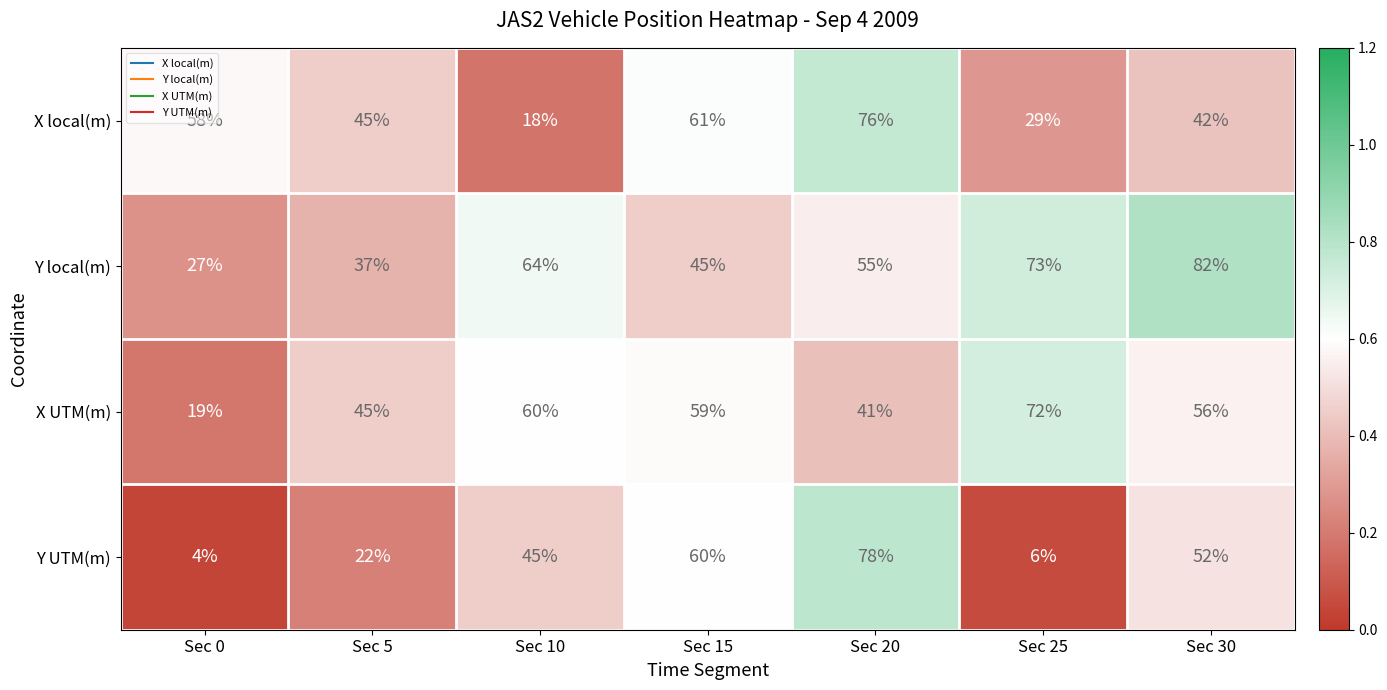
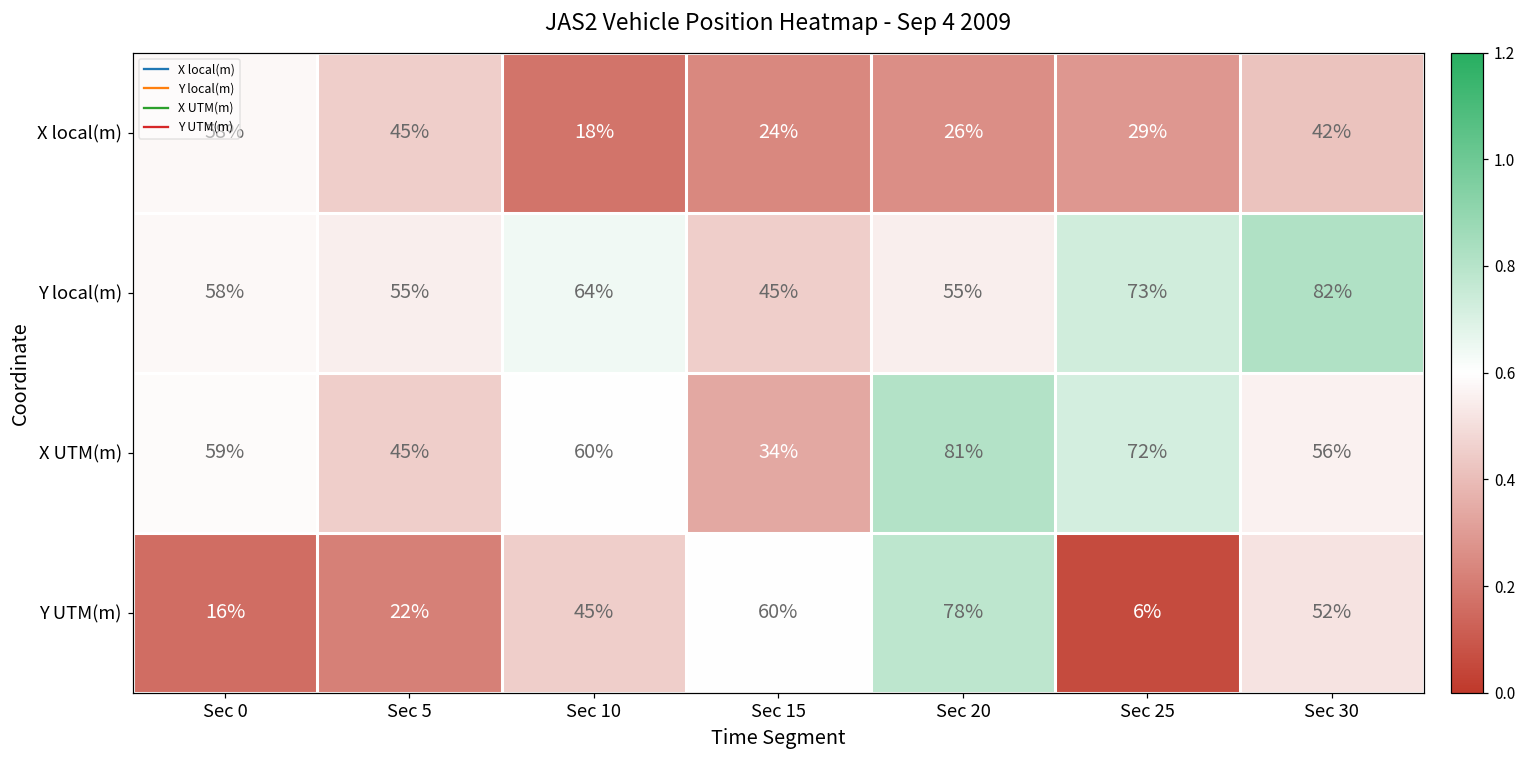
X local(m), Sec 15: 61% -> 24%
X local(m), Sec 20: 76% -> 26%
Y local(m), Sec 0: 27% -> 58%
Y local(m), Sec 5: 37% -> 55%
X UTM(m), Sec 0: 19% -> 59%
X UTM(m), Sec 15: 59% -> 34%
X UTM(m), Sec 20: 41% -> 81%
Y UTM(m), Sec 0: 4% -> 16%
